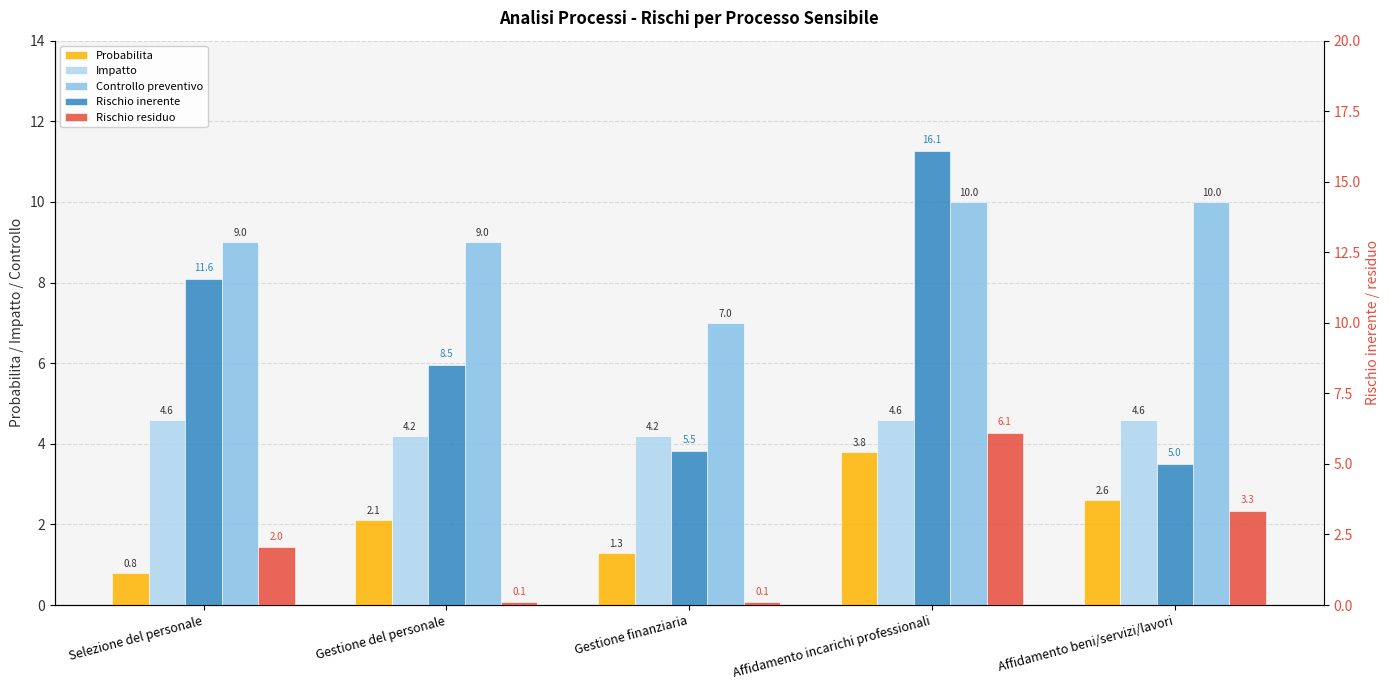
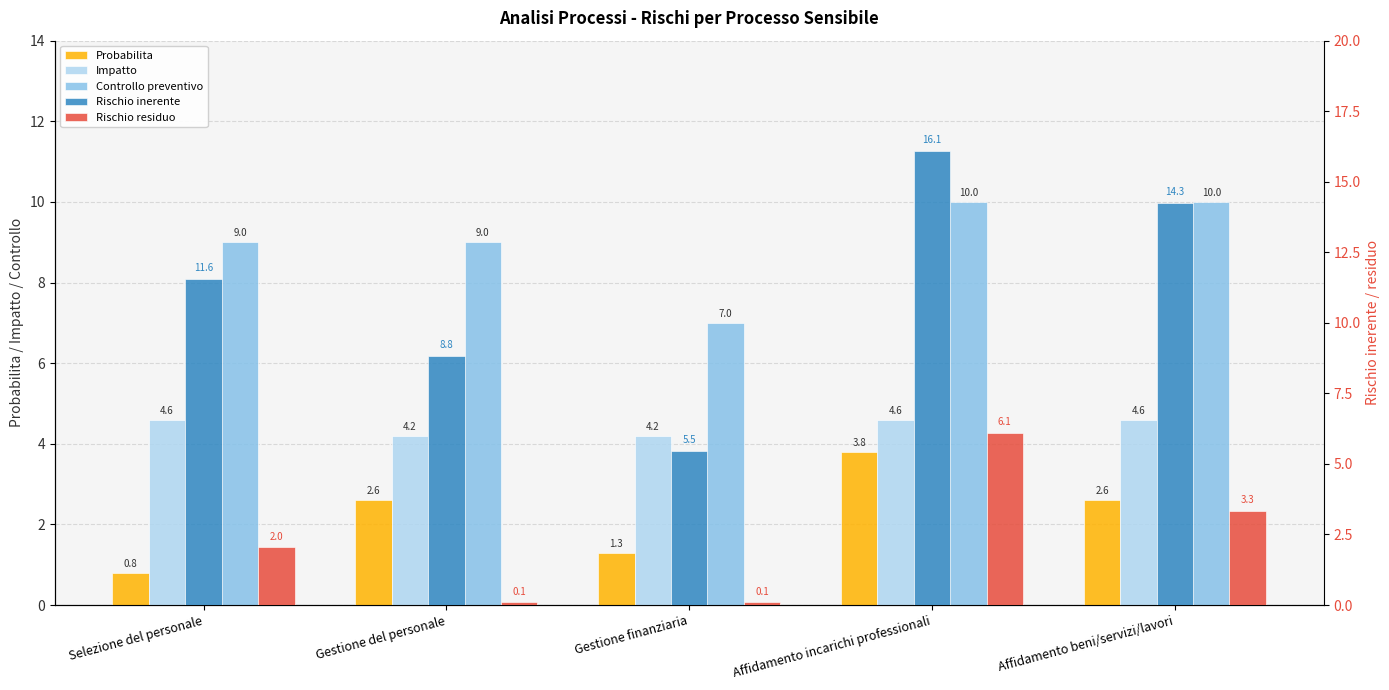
Probabilita, Gestione del personale: 2.1 -> 2.6
Rischio inerente, Gestione del personale: 8.5 -> 8.8
Rischio inerente, Affidamento beni/servizi/lavori: 5.0 -> 14.3
